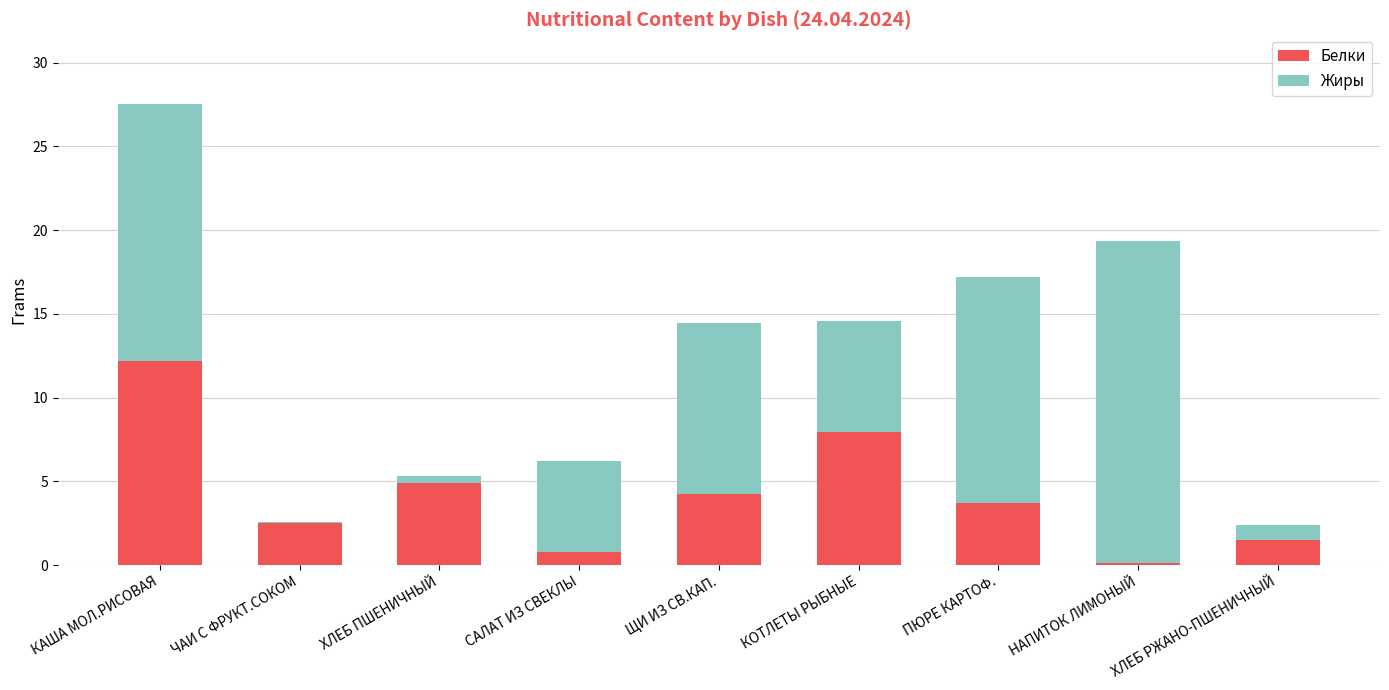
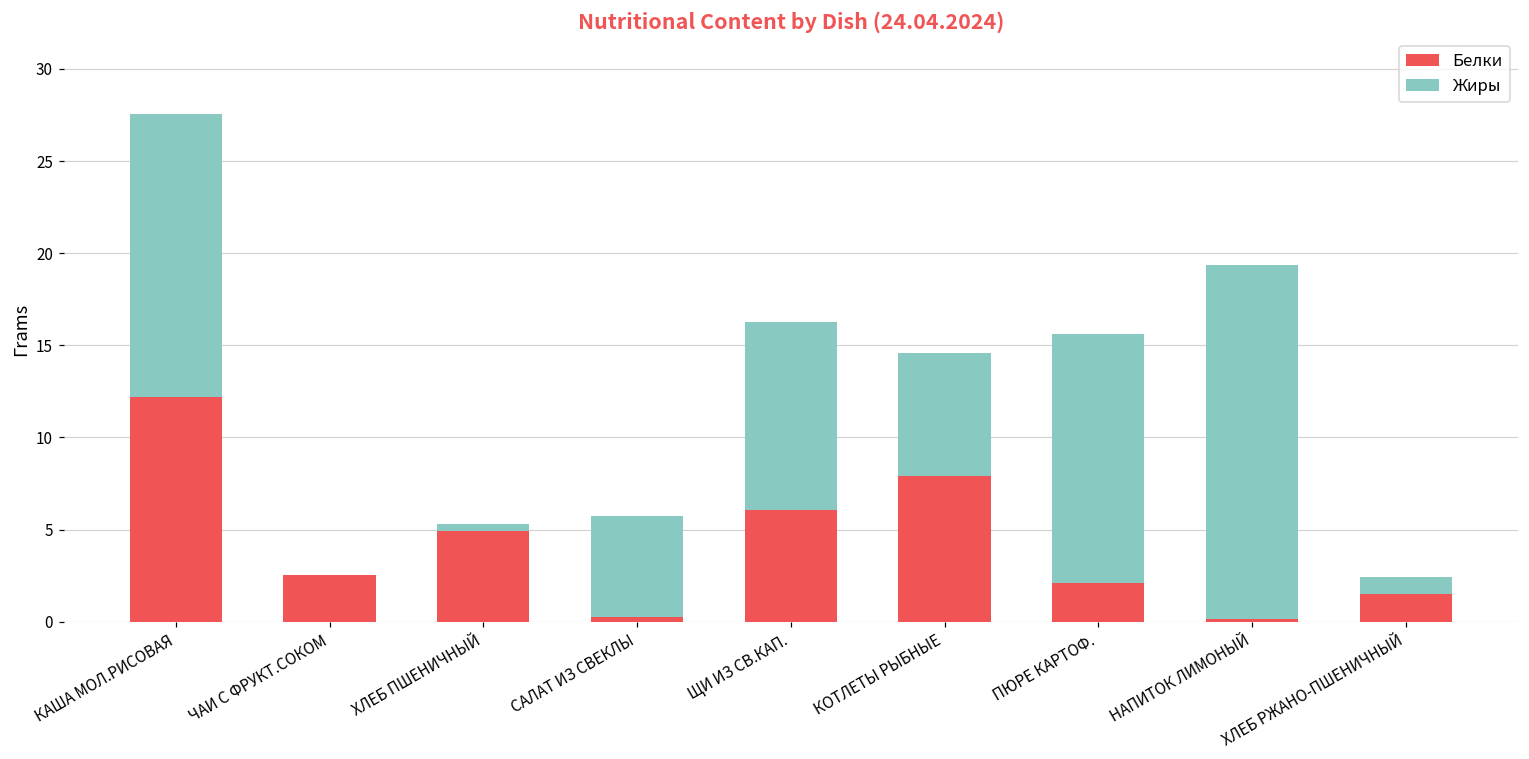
Белки, САЛАТ ИЗ СВЕКЛЫ: 0.8 -> 0.3
Белки, ЩИ ИЗ СВ.КАП.: 4.2 -> 6.0
Белки, ПЮРЕ КАРТОФ.: 3.7 -> 2.1
